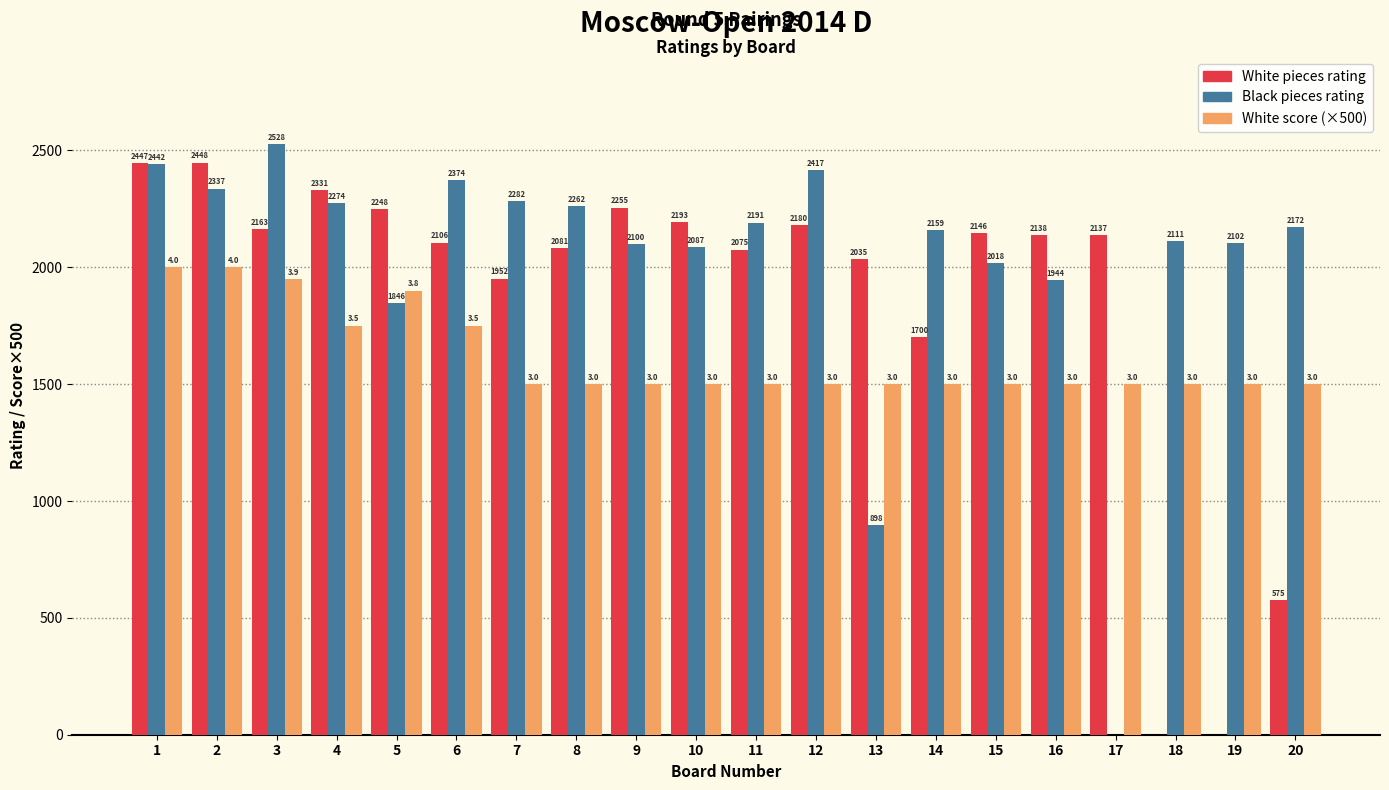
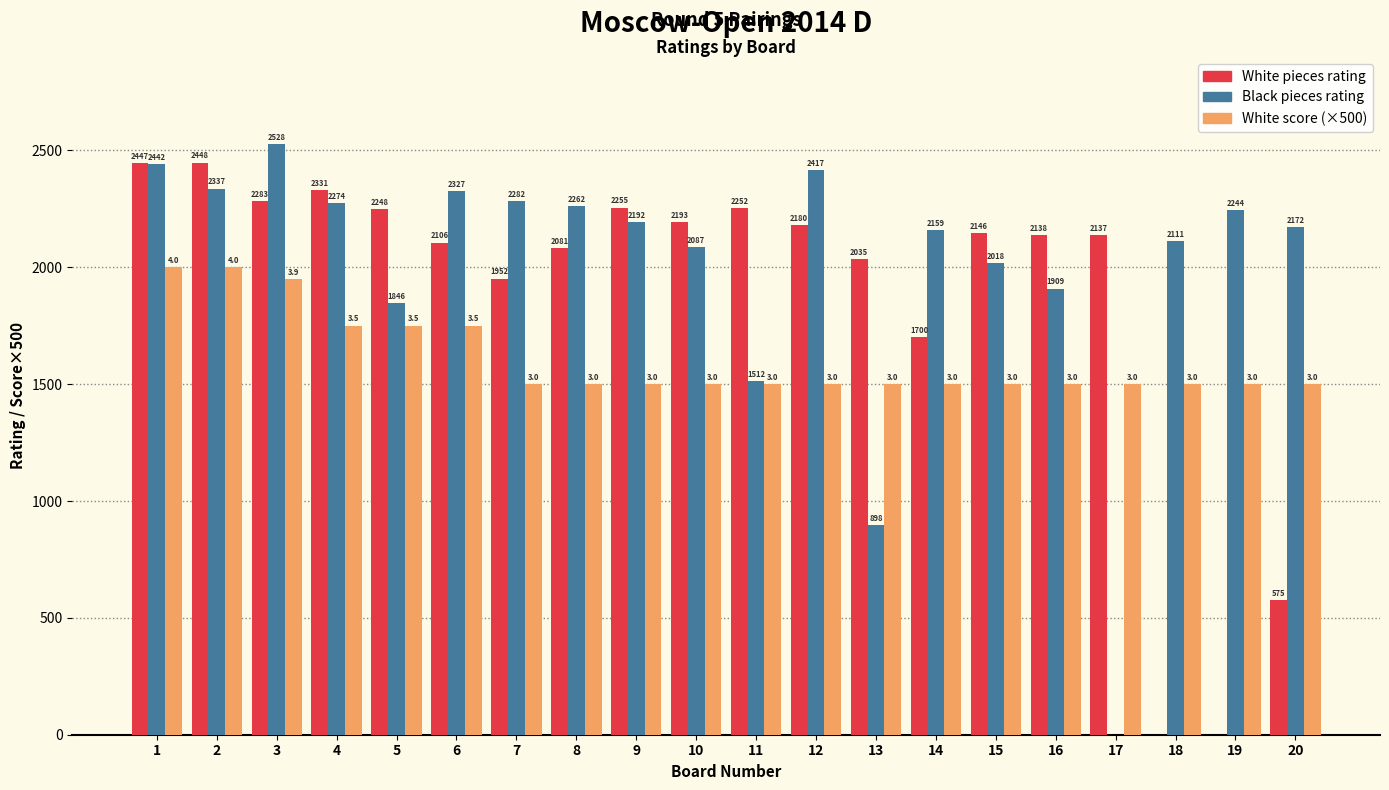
White pieces rating, 3: 2163 -> 2283
White score (×500), 5: 3.8 -> 3.5
Black pieces rating, 6: 2374 -> 2327
Black pieces rating, 9: 2100 -> 2192
White pieces rating, 11: 2075 -> 2252
Black pieces rating, 11: 2191 -> 1512
Black pieces rating, 16: 1944 -> 1909
Black pieces rating, 19: 2102 -> 2244
